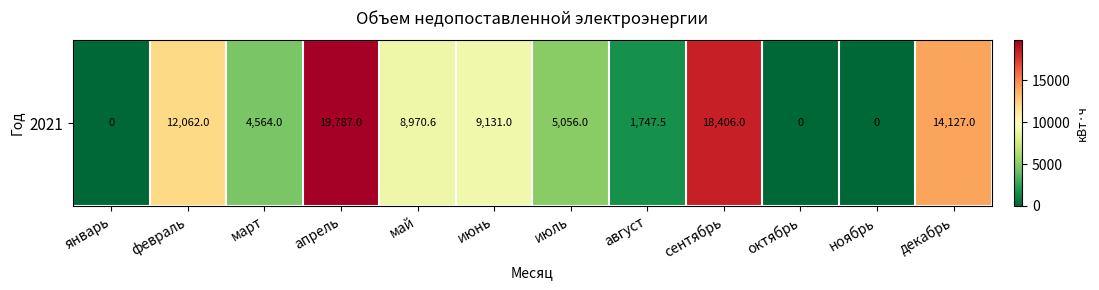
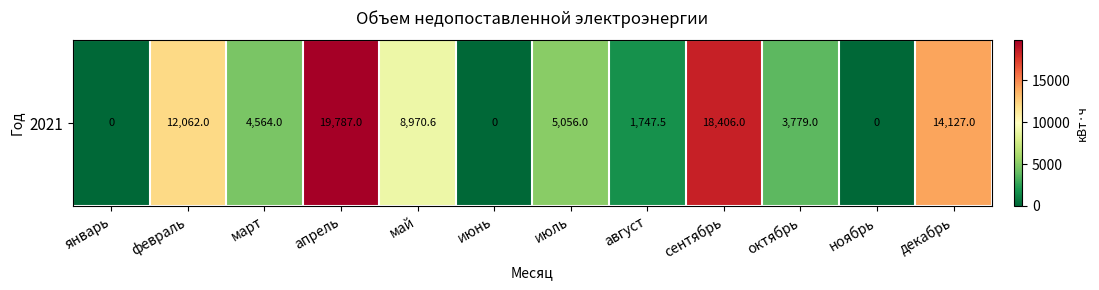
2021, июнь: 9,131.0 -> 0
2021, октябрь: 0 -> 3,779.0
